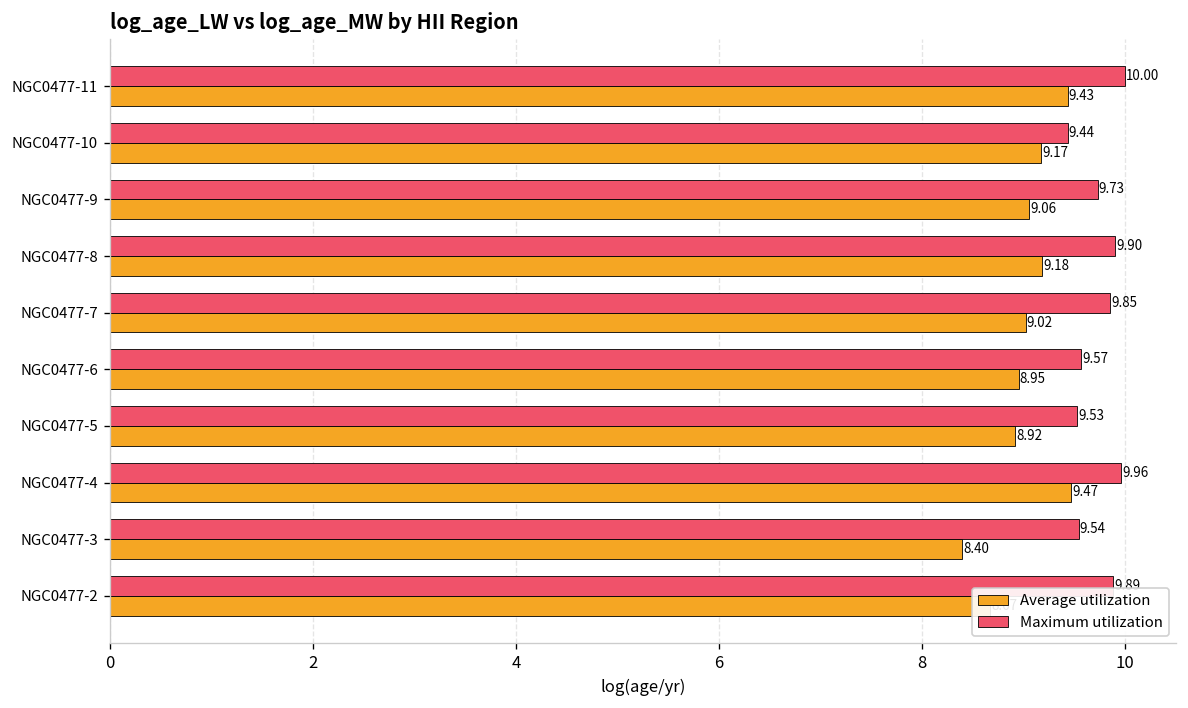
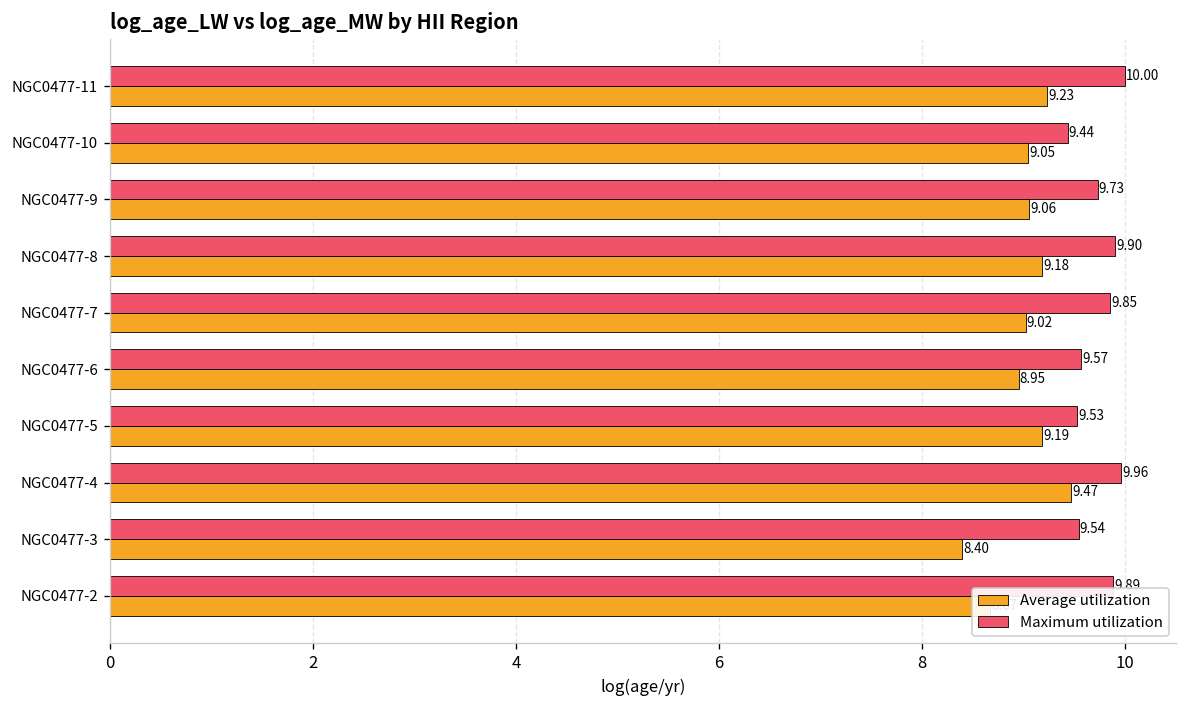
Average utilization, NGC0477-11: 9.43 -> 9.23
Average utilization, NGC0477-10: 9.17 -> 9.05
Average utilization, NGC0477-5: 8.92 -> 9.19
